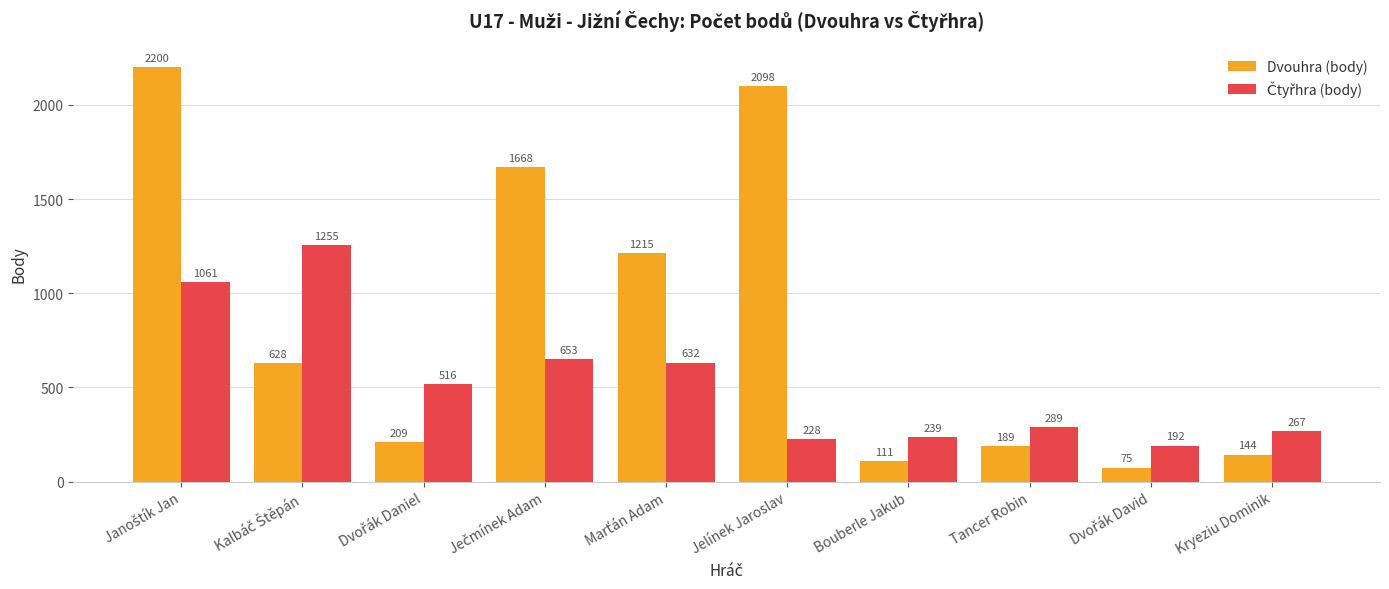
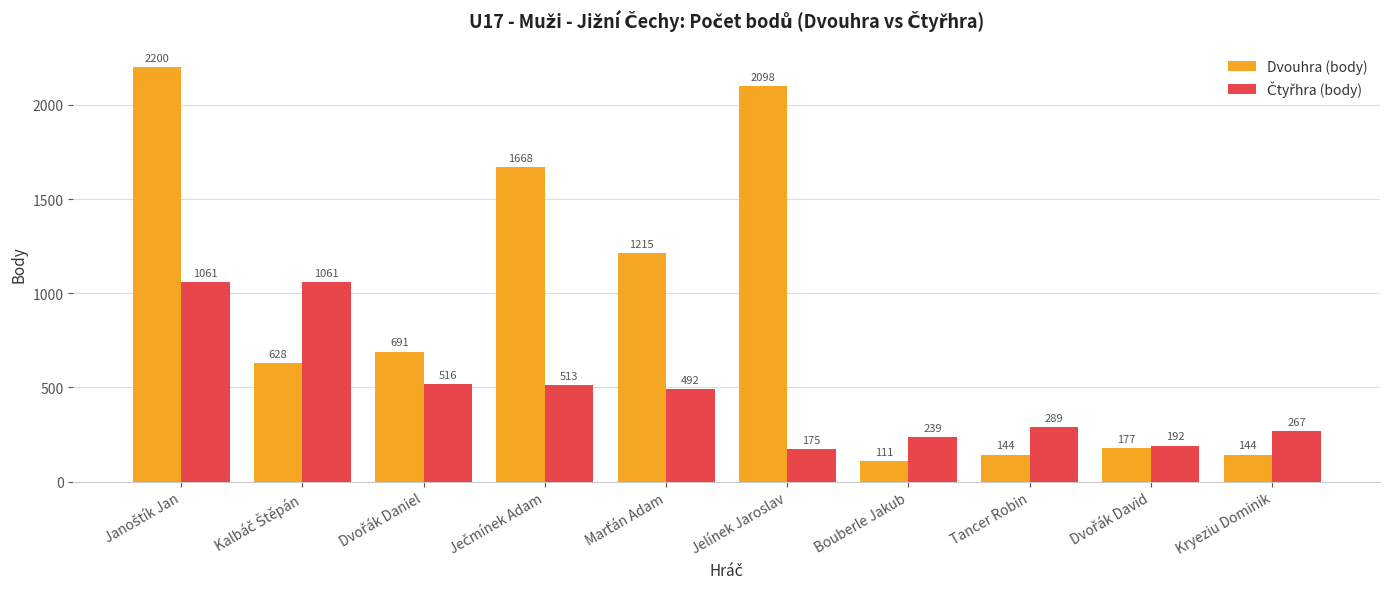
Čtyřhra (body), Kalbáč Štěpán: 1255 -> 1061
Dvouhra (body), Dvořák Daniel: 209 -> 691
Čtyřhra (body), Ječmínek Adam: 653 -> 513
Čtyřhra (body), Marťán Adam: 632 -> 492
Čtyřhra (body), Jelínek Jaroslav: 228 -> 175
Dvouhra (body), Tancer Robin: 189 -> 144
Dvouhra (body), Dvořák David: 75 -> 177
